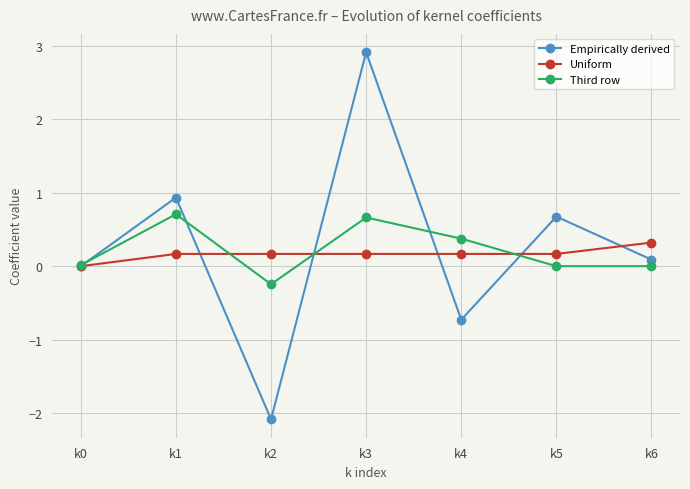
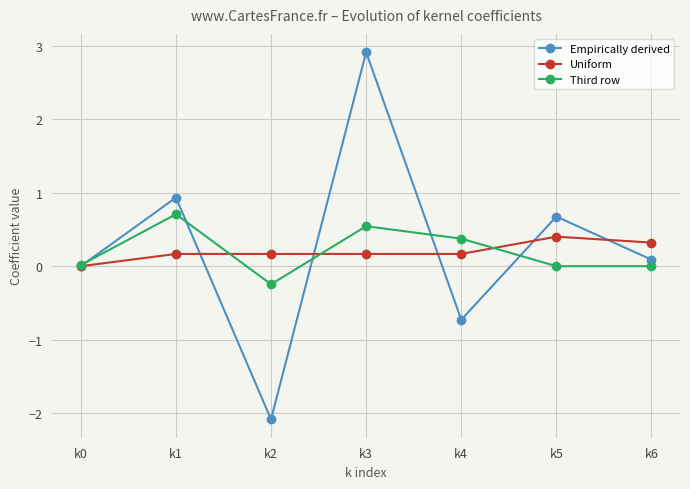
Third row, k3: 0.7 -> 0.5
Uniform, k5: 0.2 -> 0.4
